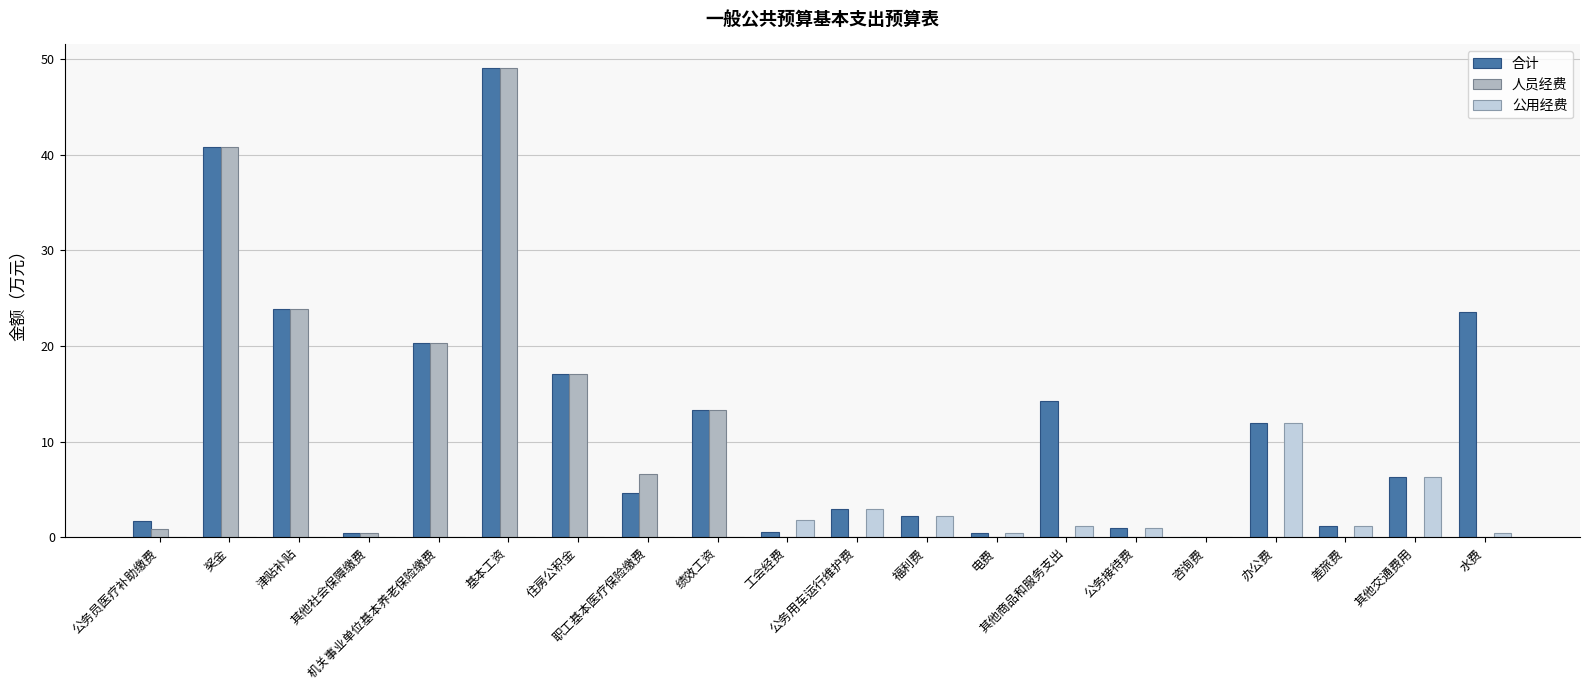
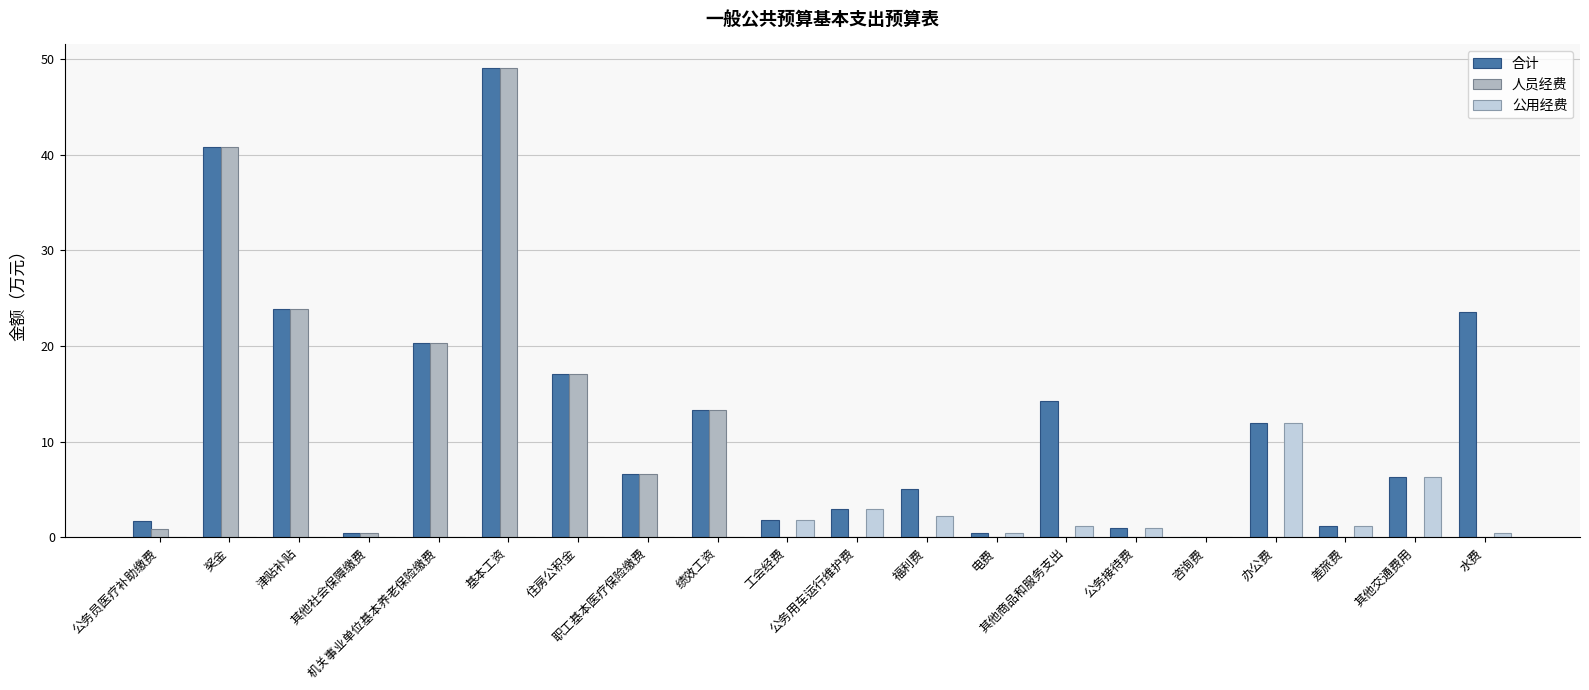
合计, 职工基本医疗保险缴费: 5 -> 7
合计, 工会经费: 1 -> 2
合计, 福利费: 2 -> 5
